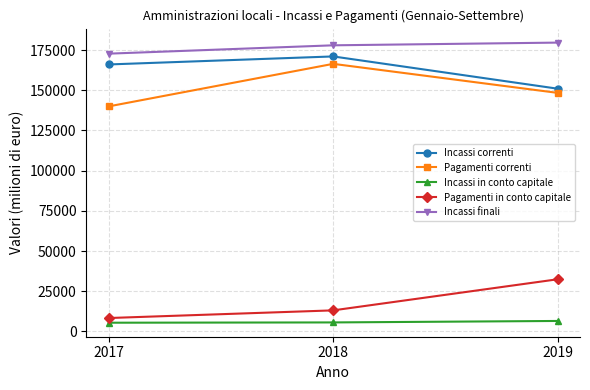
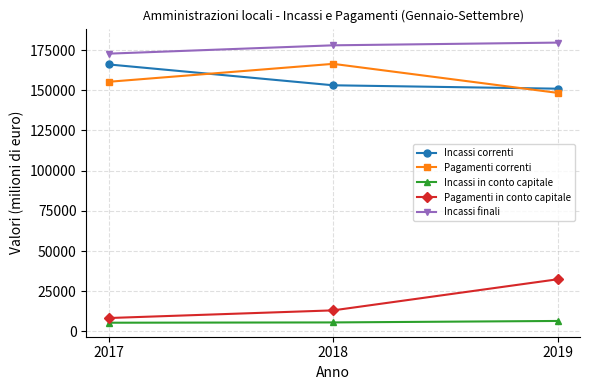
Pagamenti correnti, 2017: 140000 -> 155000
Incassi correnti, 2018: 171000 -> 153000
